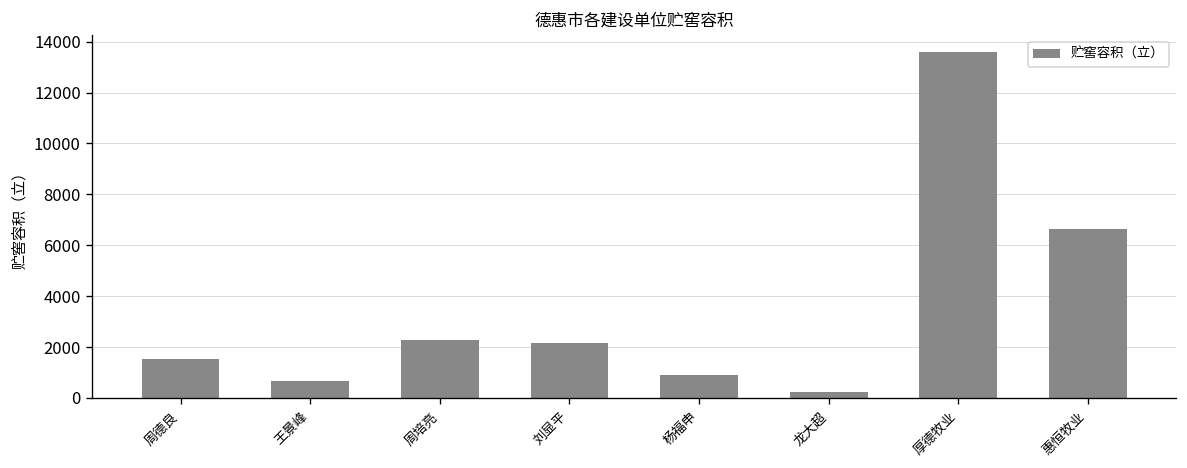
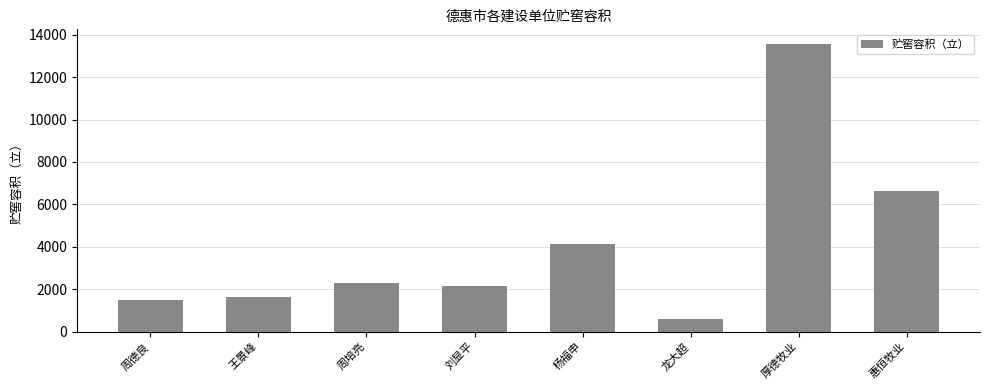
王景峰: 700 -> 1600
杨福申: 900 -> 4100
龙大超: 200 -> 600
